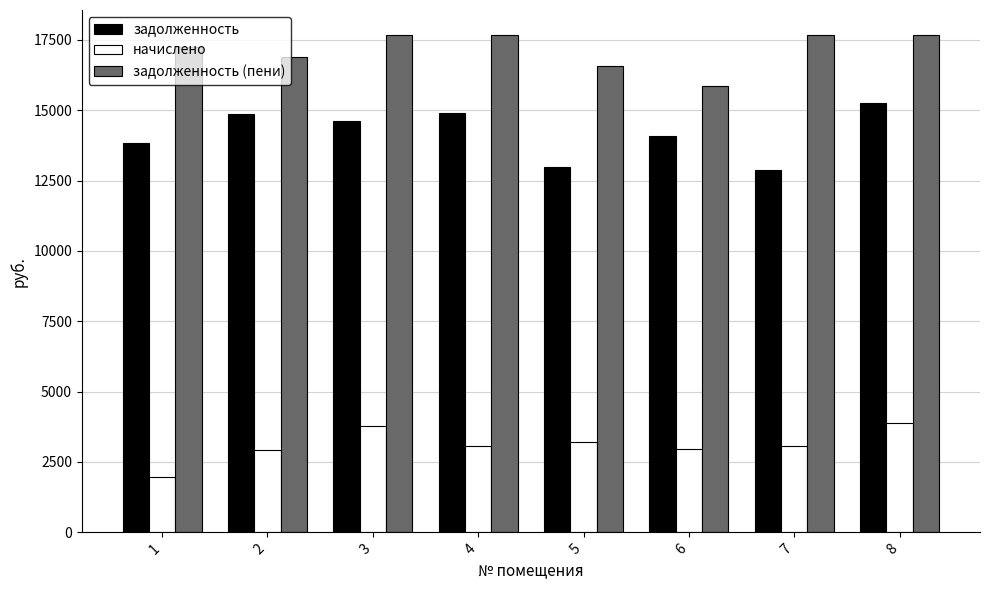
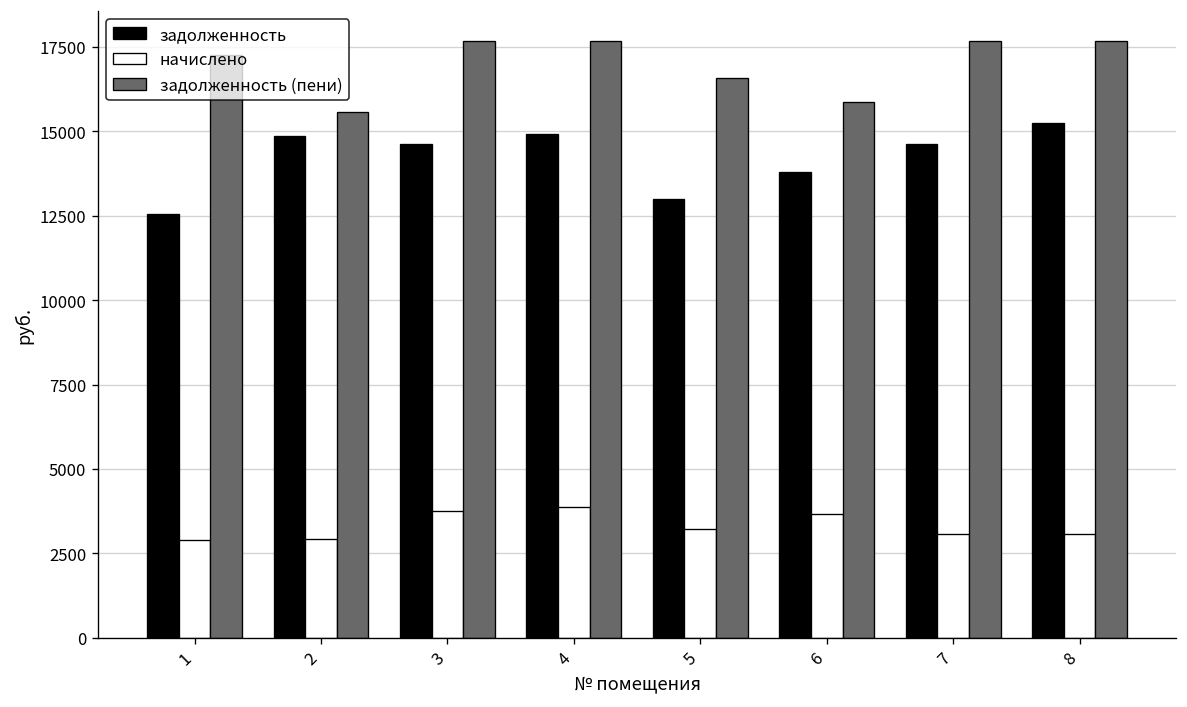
задолженность, 1: 13800 -> 12500
начислено, 1: 2000 -> 2900
задолженность (пени), 2: 16900 -> 15600
начислено, 4: 3100 -> 3900
задолженность, 6: 14100 -> 13800
начислено, 6: 3000 -> 3700
задолженность, 7: 12900 -> 14600
начислено, 8: 3900 -> 3100
